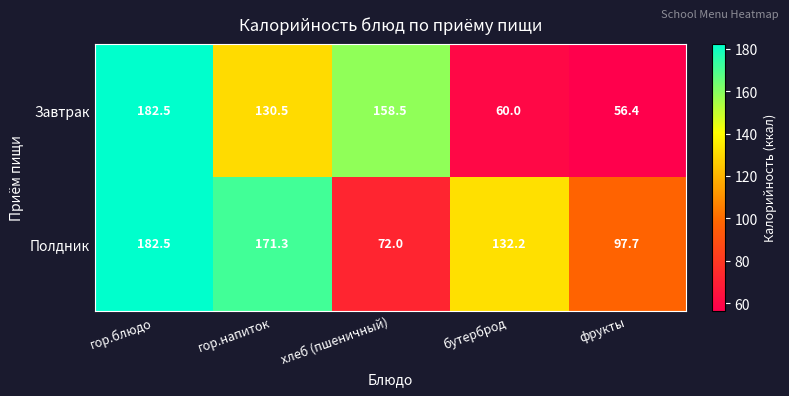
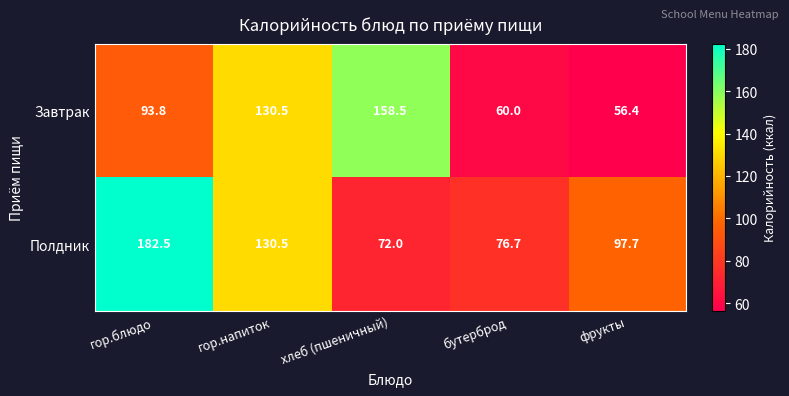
Завтрак, гор.блюдо: 182.5 -> 93.8
Полдник, гор.напиток: 171.3 -> 130.5
Полдник, бутерброд: 132.2 -> 76.7
